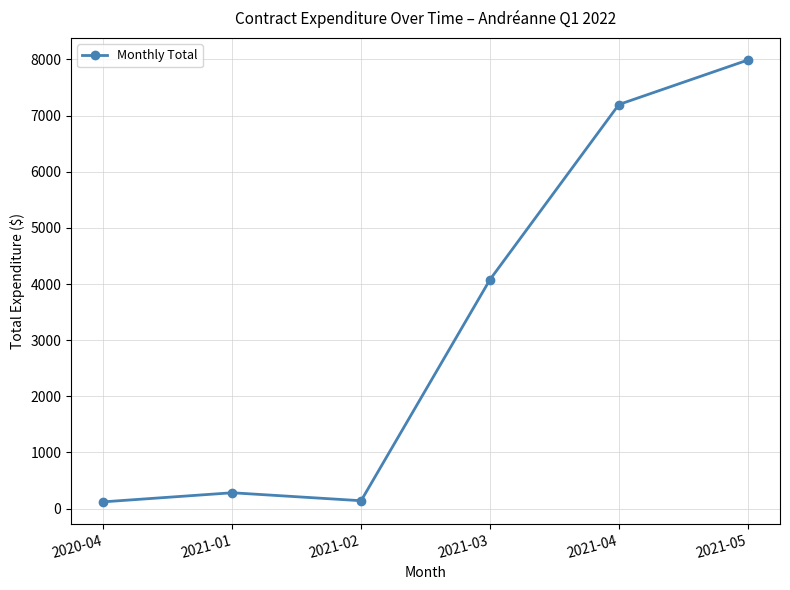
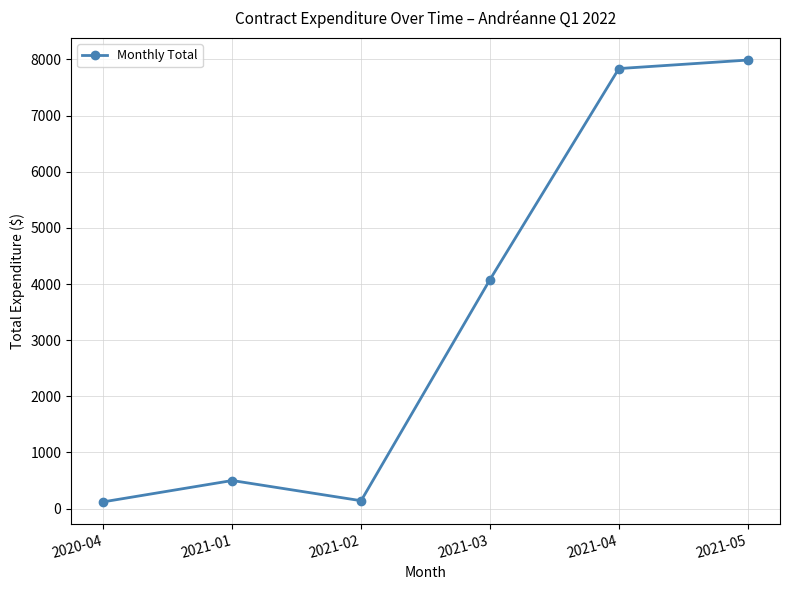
2021-01: 300 -> 500
2021-04: 7200 -> 7800
